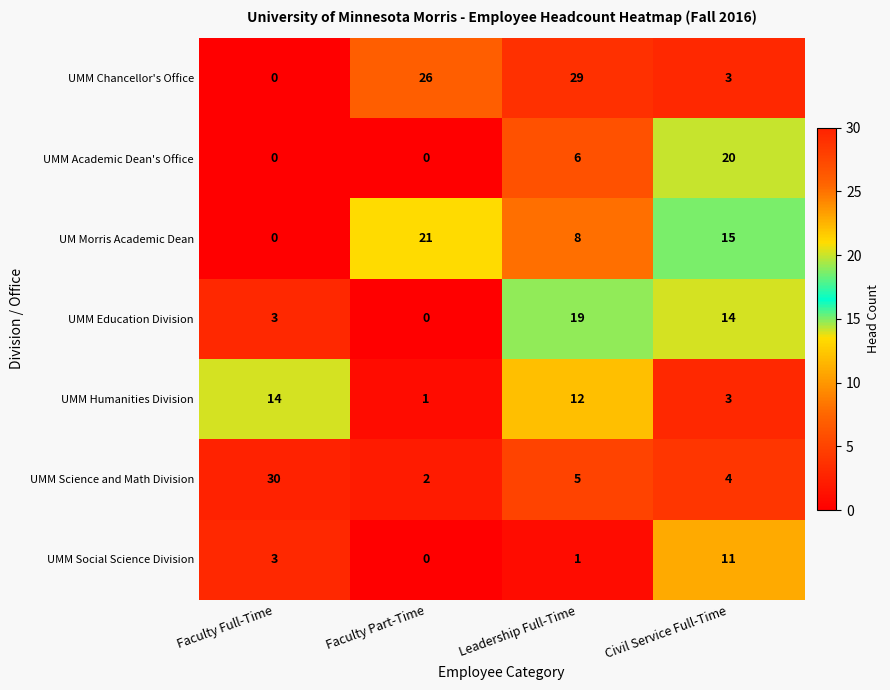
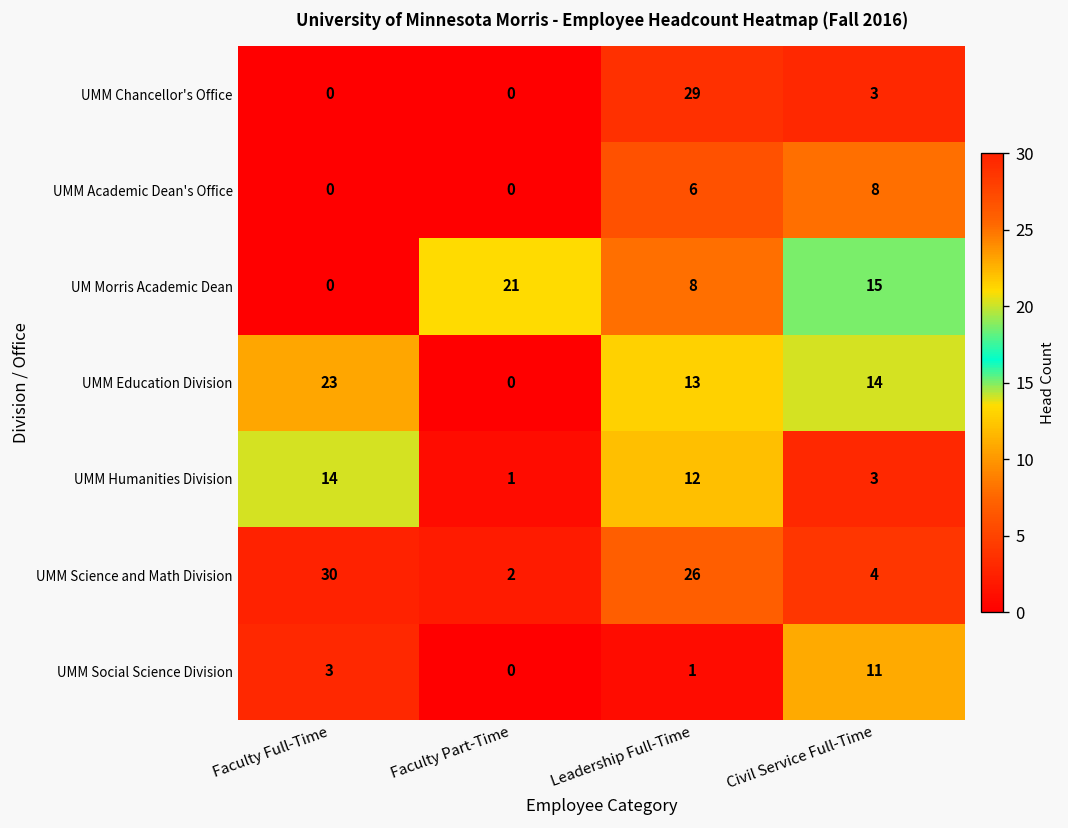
UMM Chancellor's Office, Faculty Part-Time: 26 -> 0
UMM Academic Dean's Office, Civil Service Full-Time: 20 -> 8
UMM Education Division, Faculty Full-Time: 3 -> 23
UMM Education Division, Leadership Full-Time: 19 -> 13
UMM Science and Math Division, Leadership Full-Time: 5 -> 26
